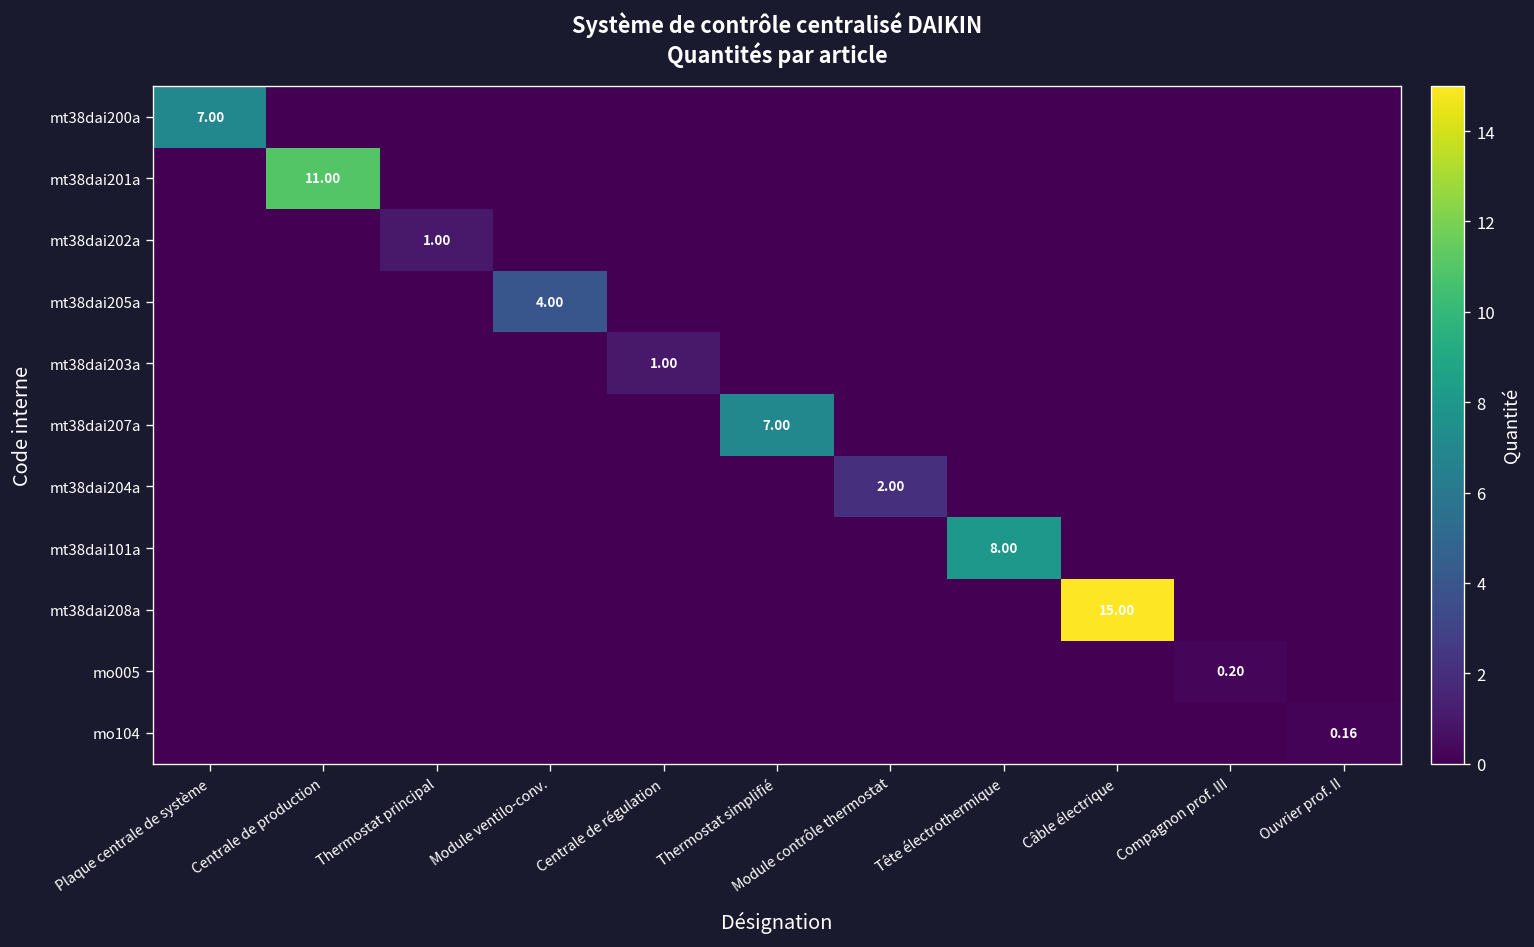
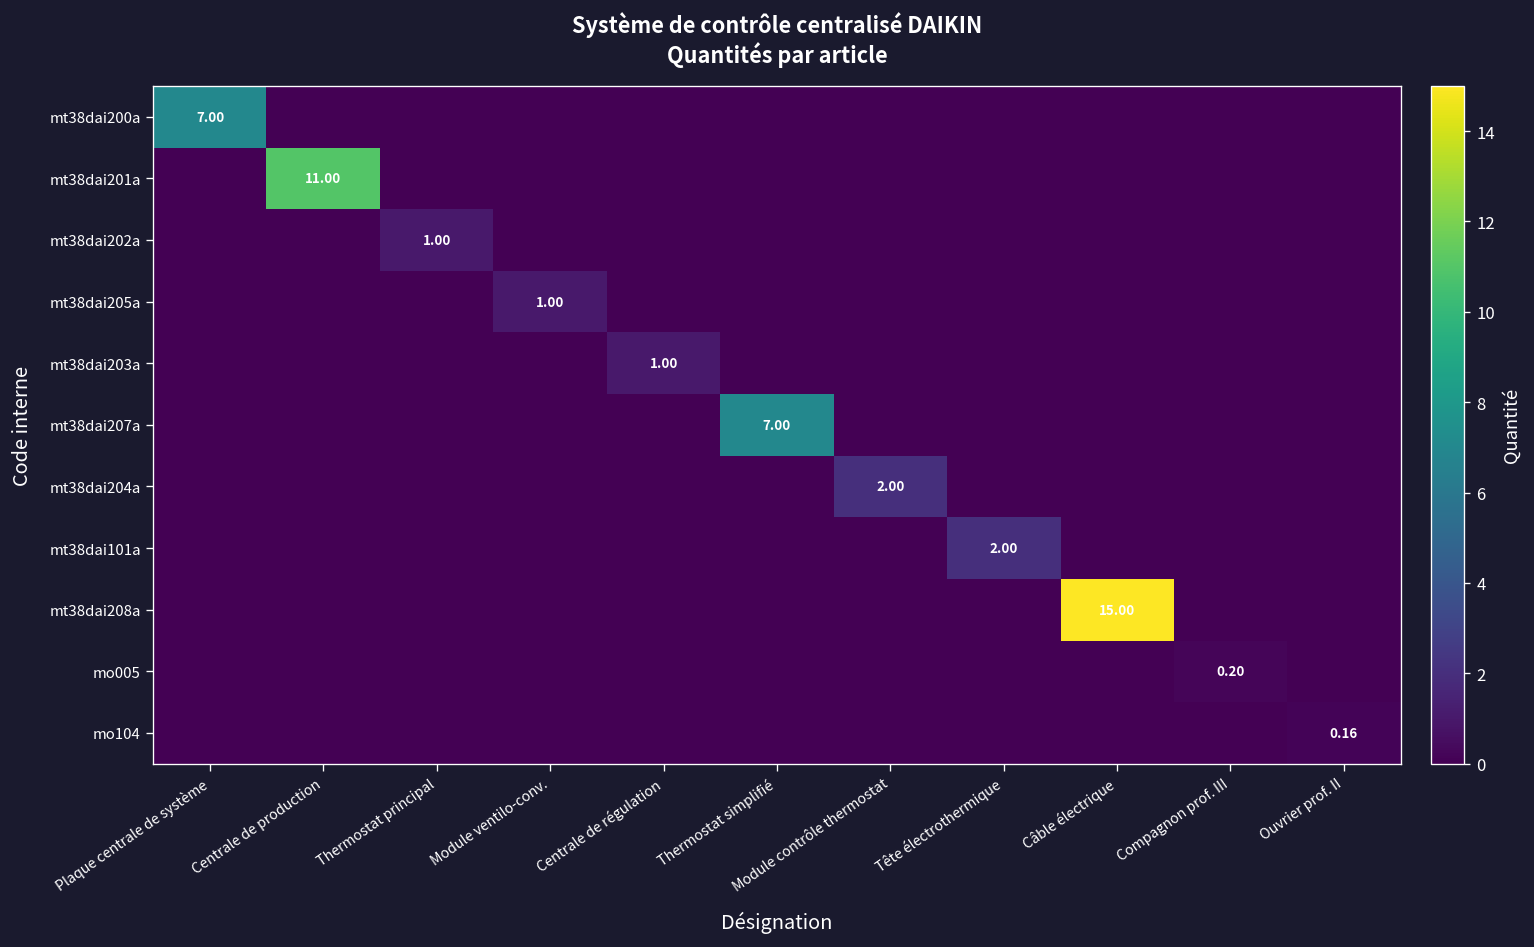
mt38dai205a, Module ventilo-conv.: 4.00 -> 1.00
mt38dai101a, Tête électrothermique: 8.00 -> 2.00
